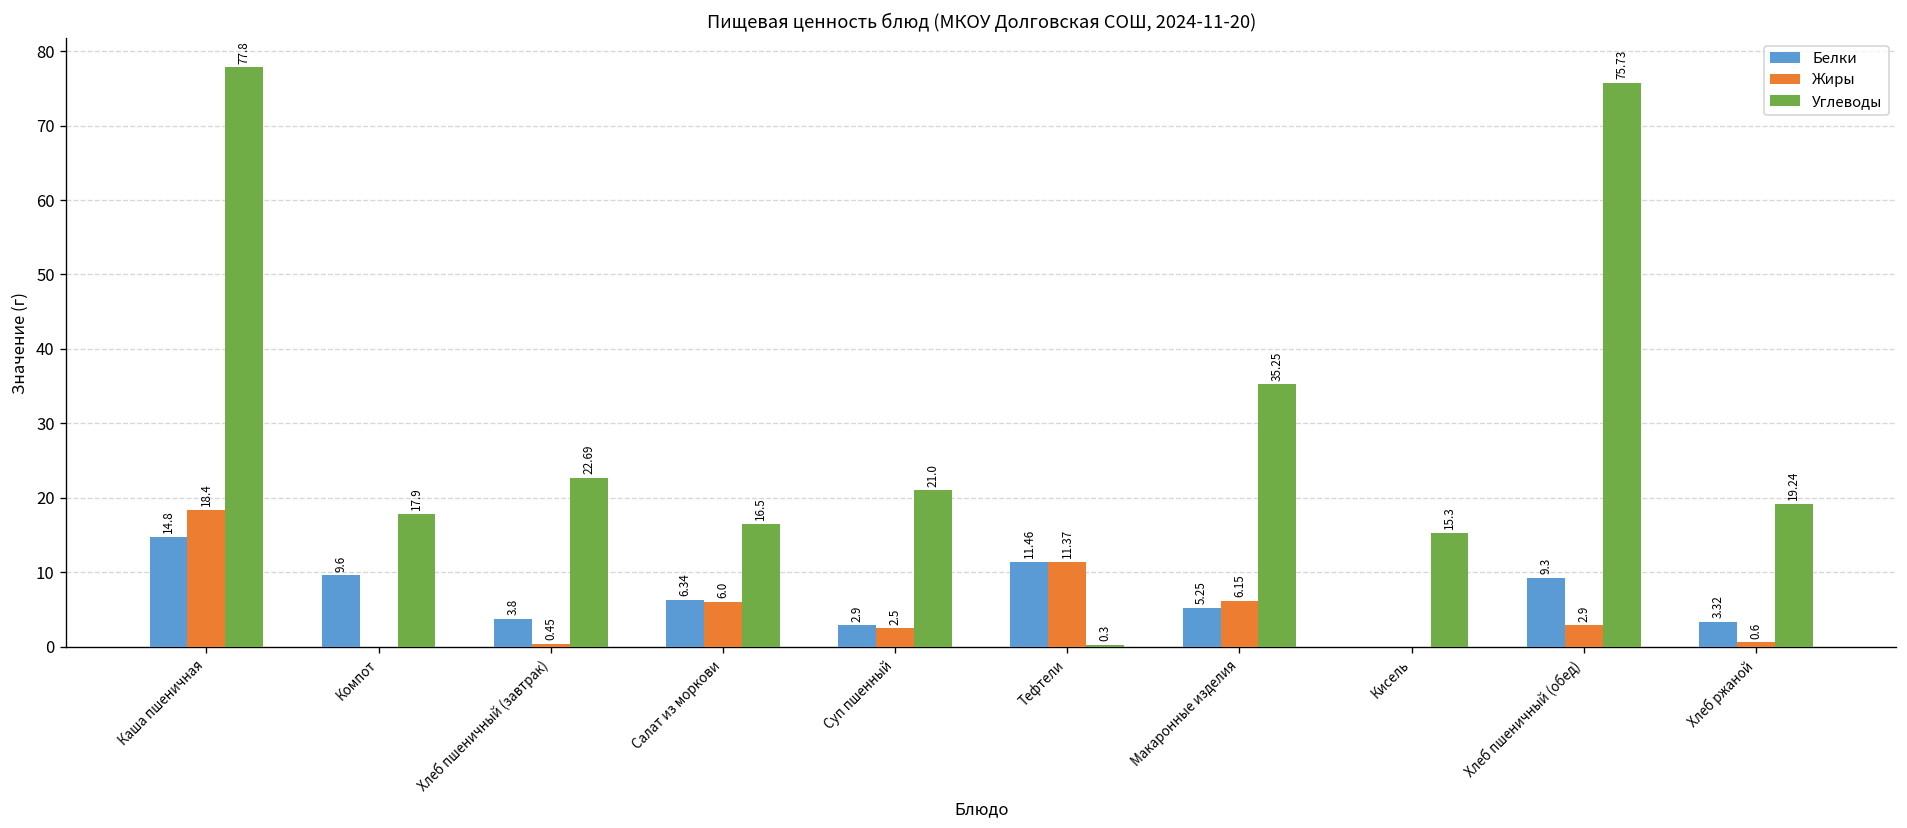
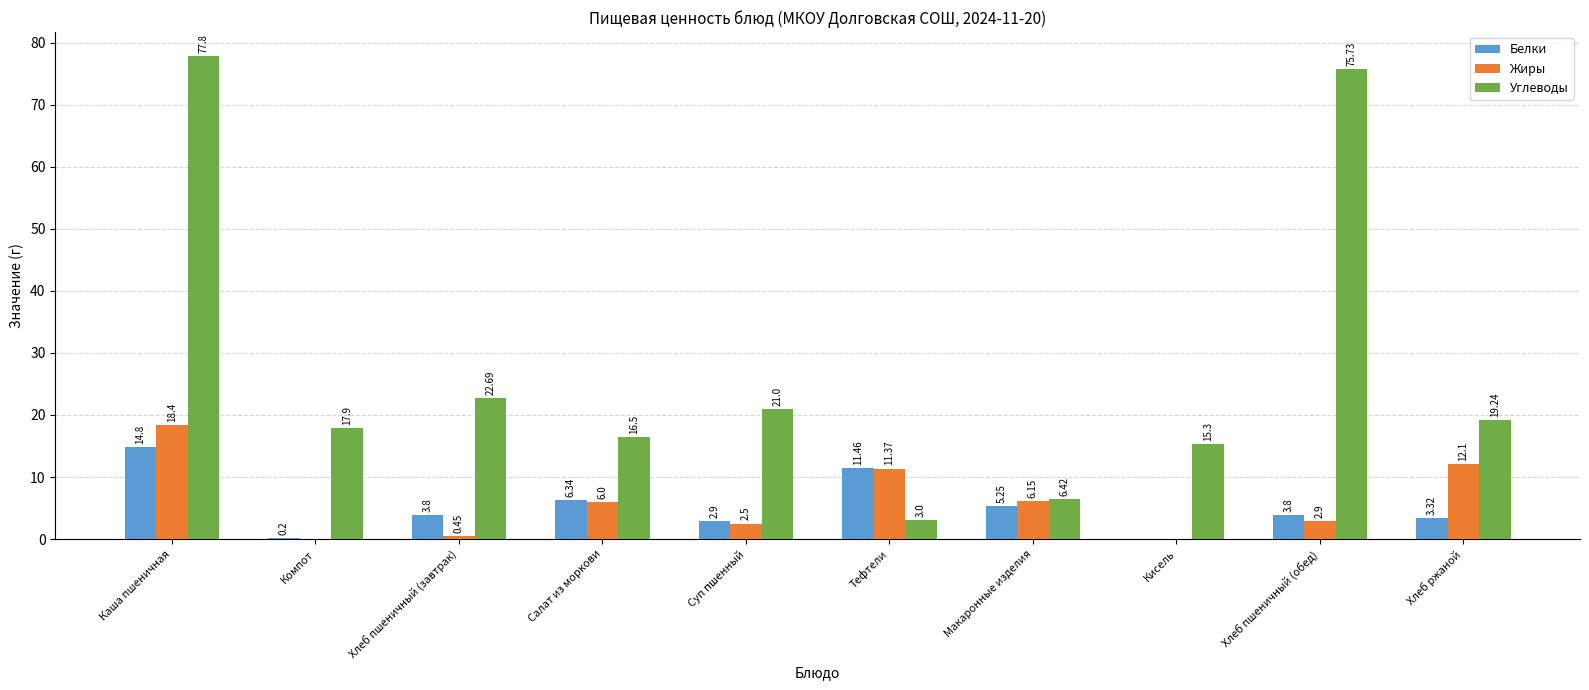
Белки, Компот: 9.6 -> 0.2
Углеводы, Тефтели: 0.3 -> 3.0
Углеводы, Макаронные изделия: 35.25 -> 6.42
Белки, Хлеб пшеничный (обед): 9.3 -> 3.8
Жиры, Хлеб ржаной: 0.6 -> 12.1
